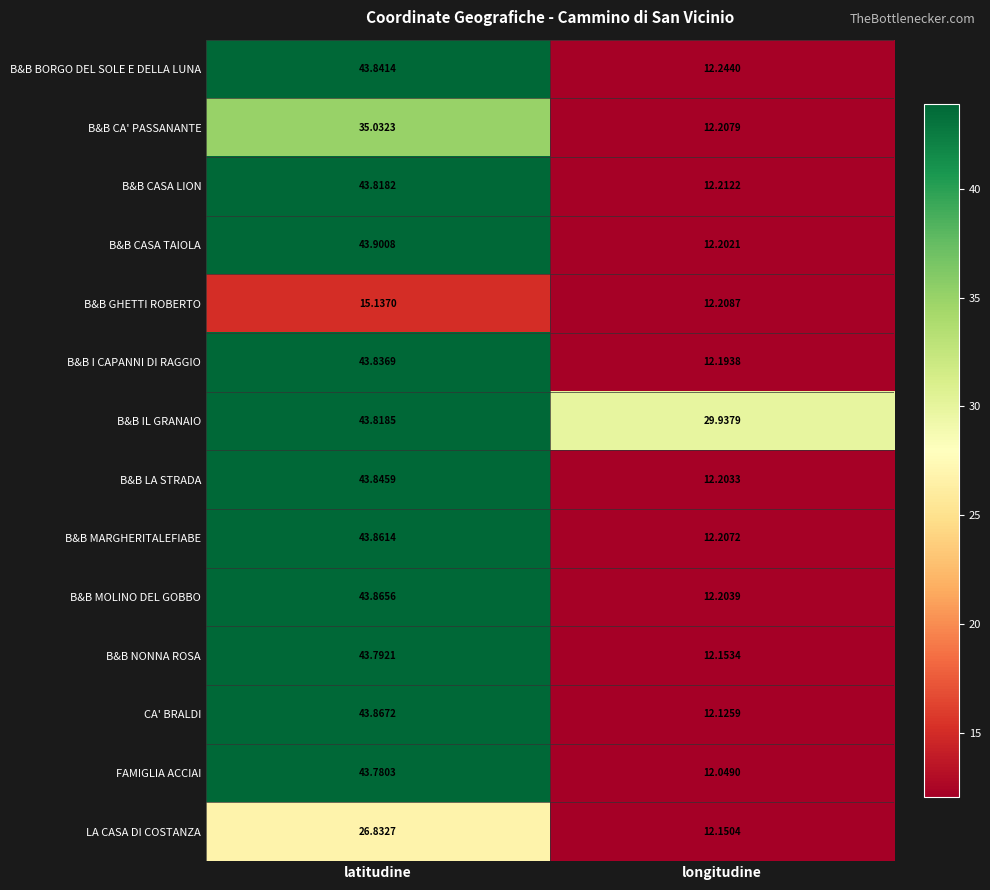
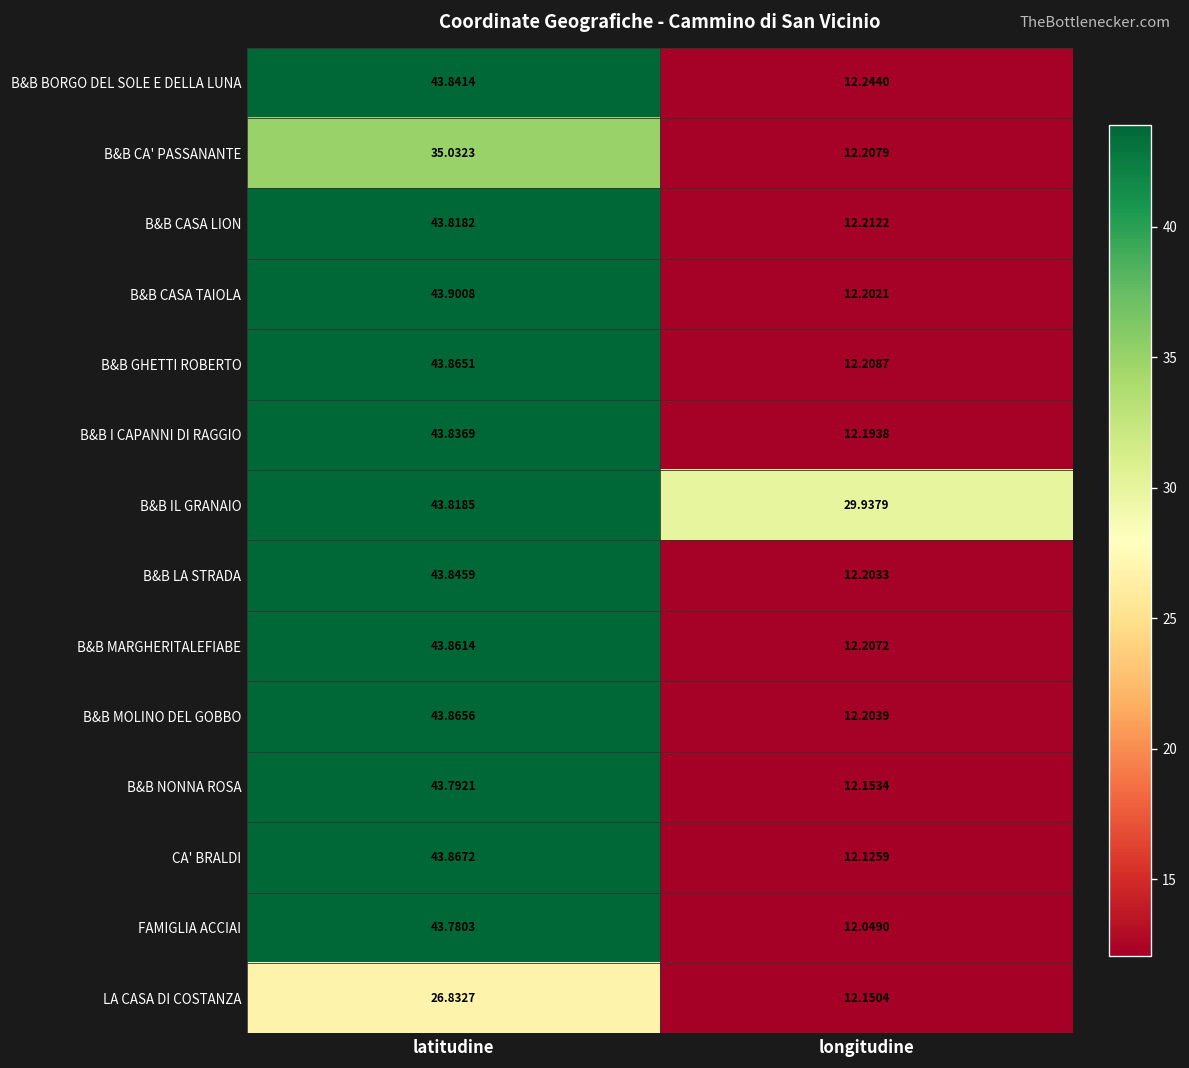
B&B GHETTI ROBERTO, latitudine: 15.1370 -> 43.8651
